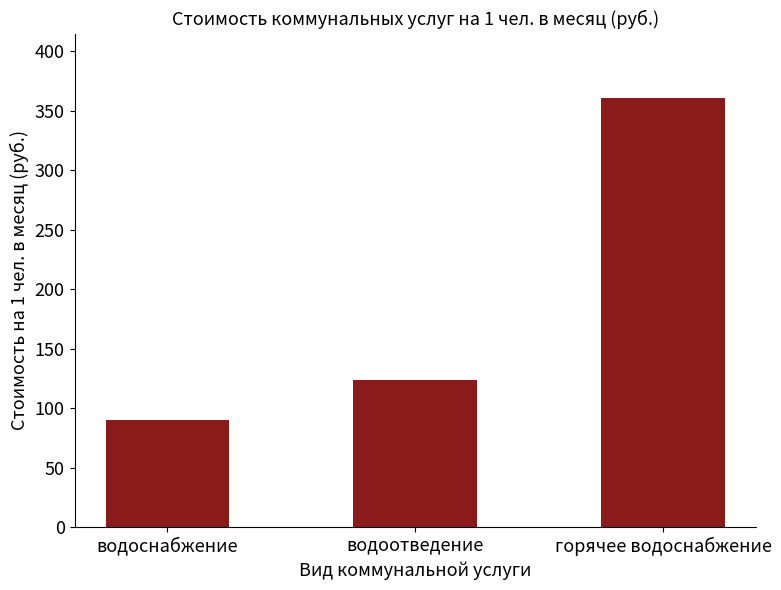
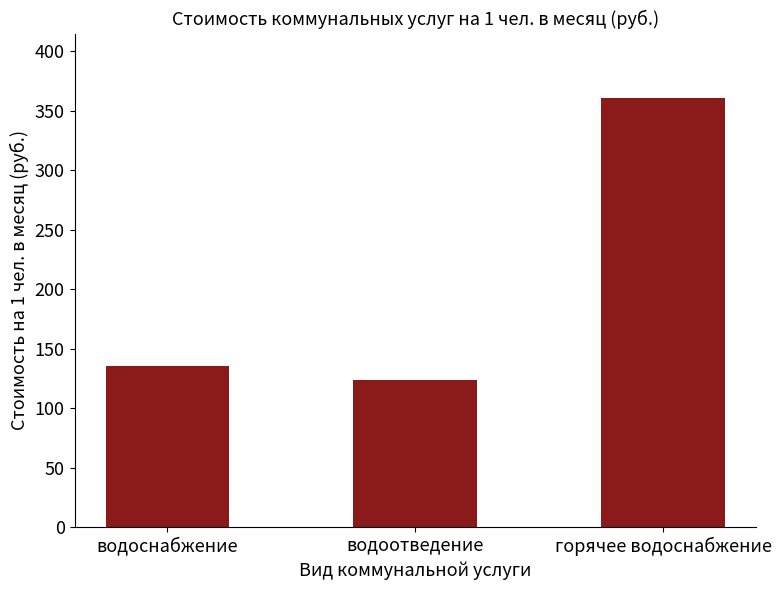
водоснабжение: 90 -> 135
